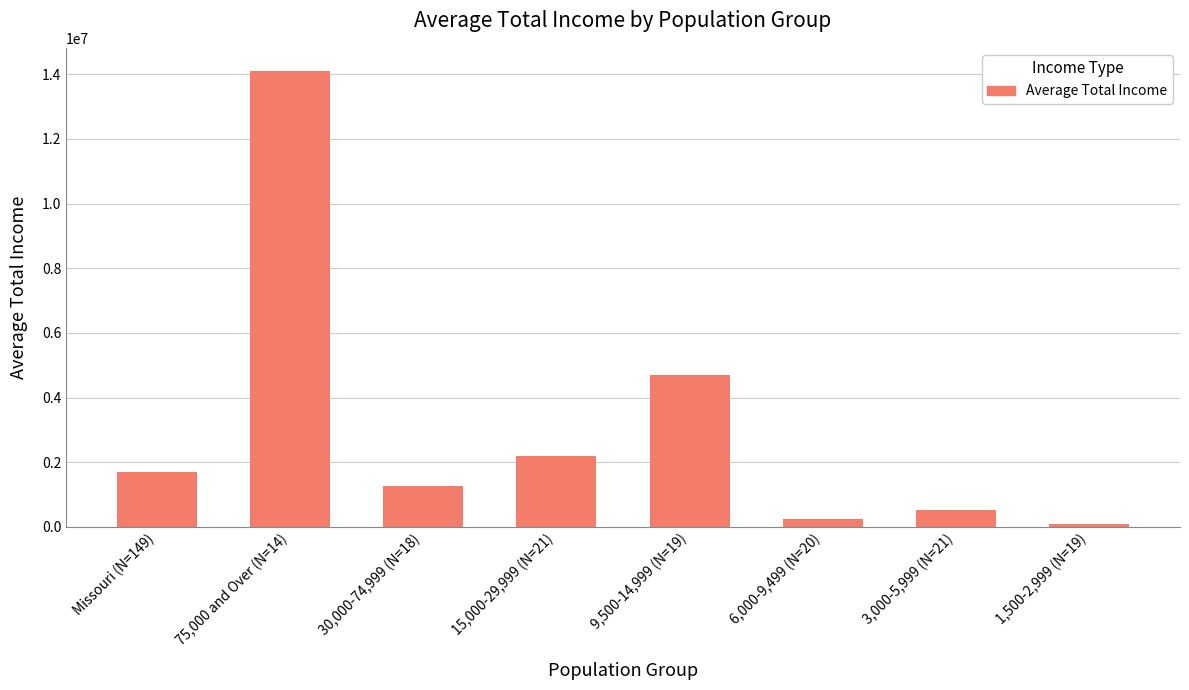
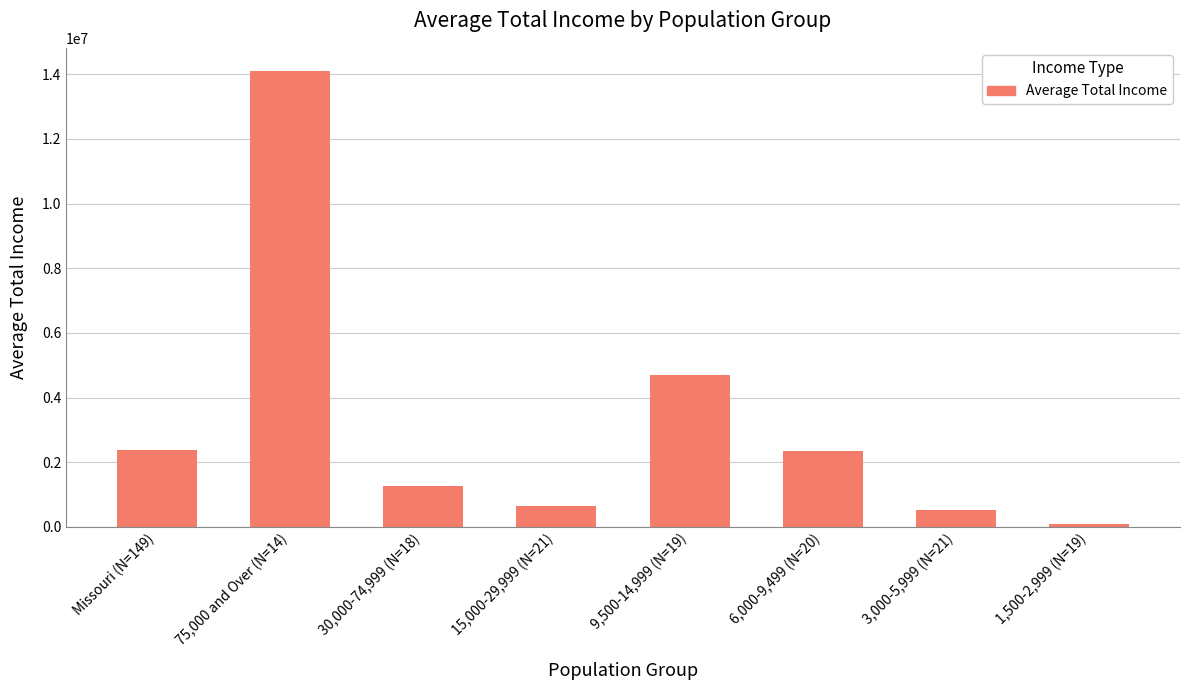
Missouri (N=149): 1700000 -> 2400000
15,000-29,999 (N=21): 2200000 -> 700000
6,000-9,499 (N=20): 300000 -> 2400000
